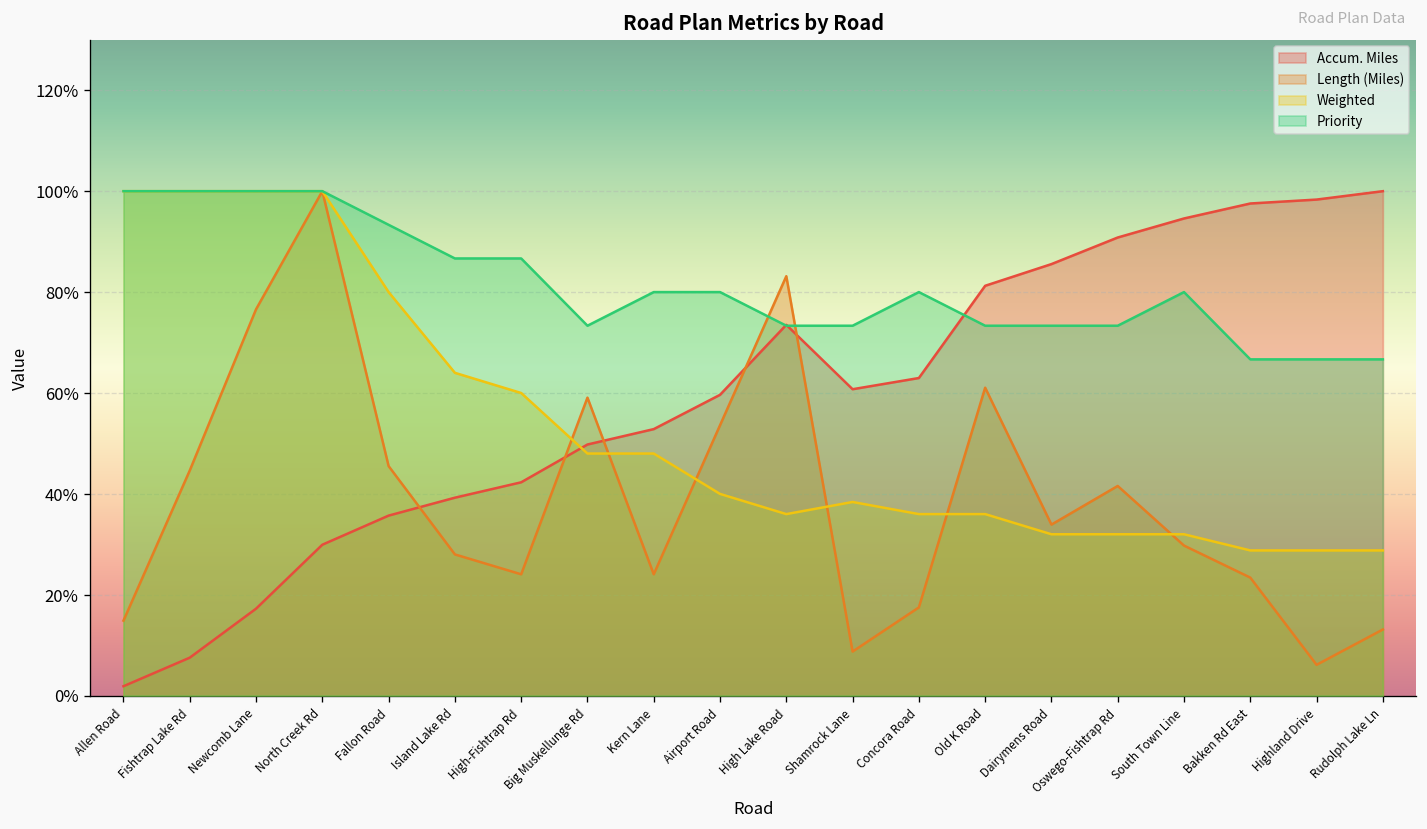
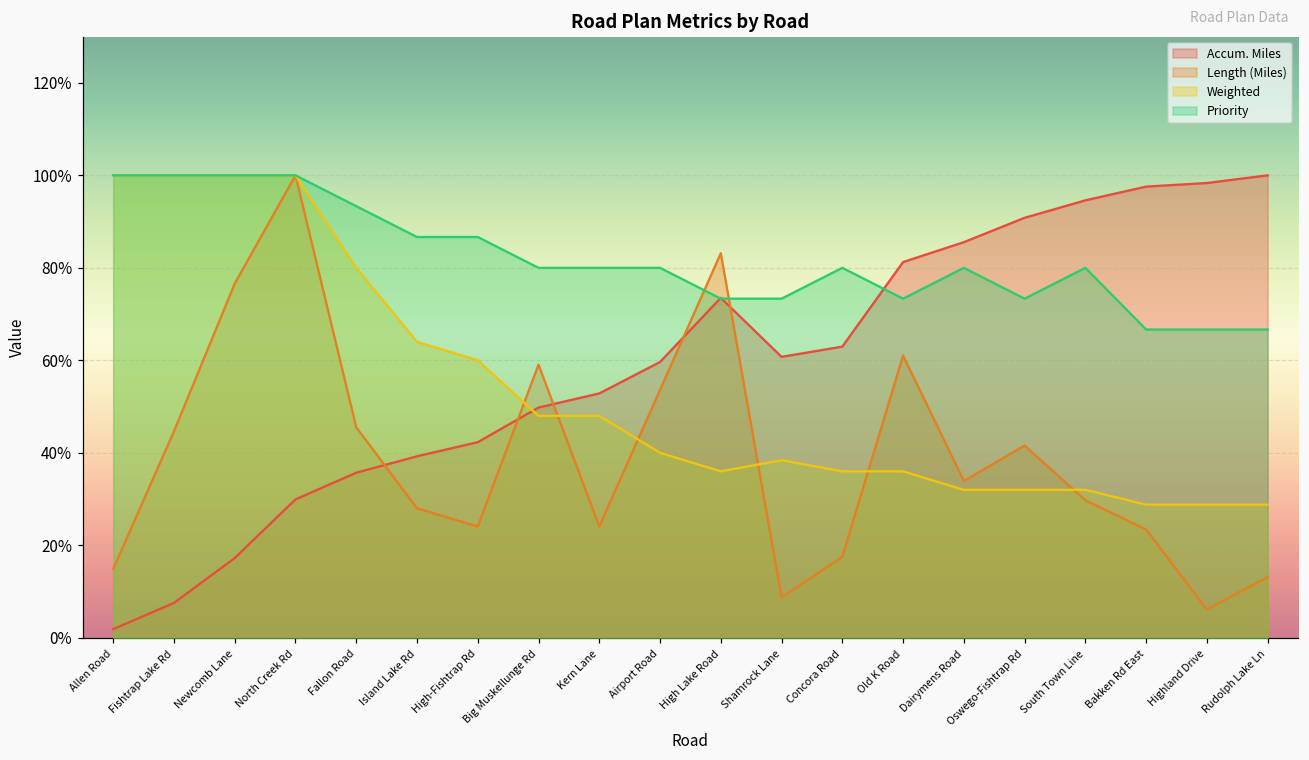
Priority, Big Muskellunge Rd: 73% -> 80%
Priority, Dairymens Road: 73% -> 80%
